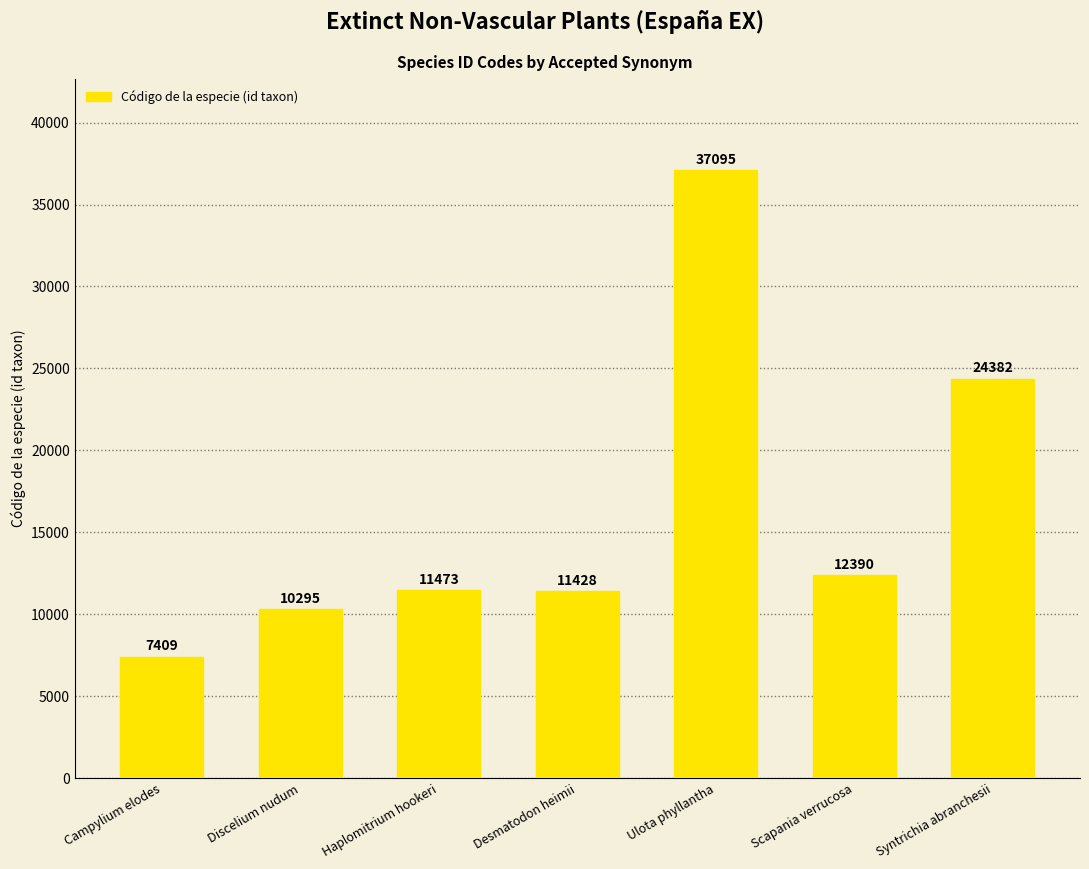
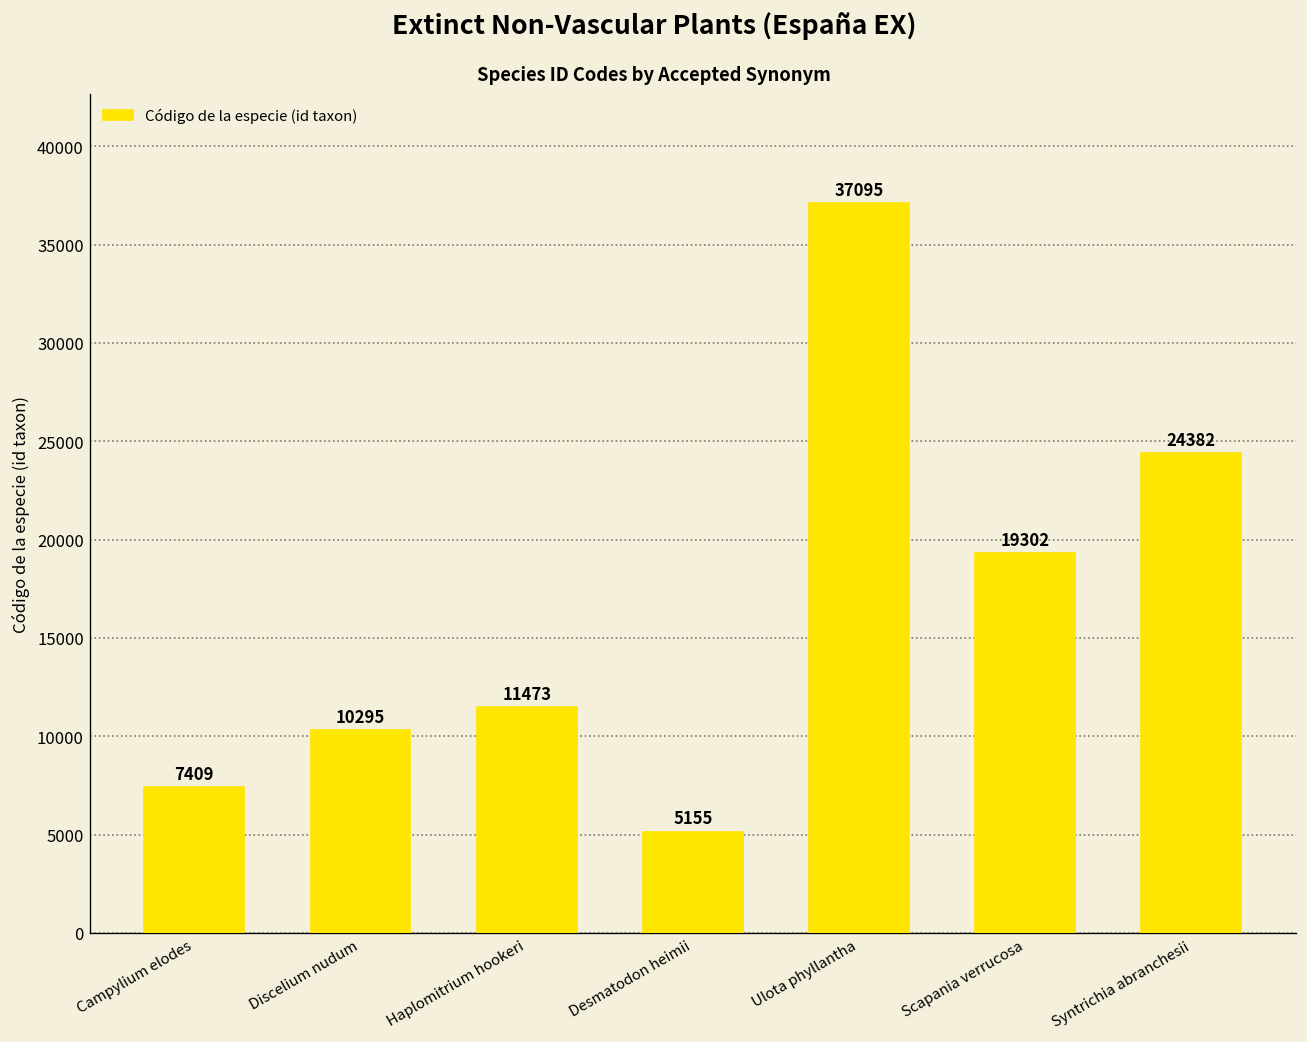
Desmatodon heimii: 11428 -> 5155
Scapania verrucosa: 12390 -> 19302
